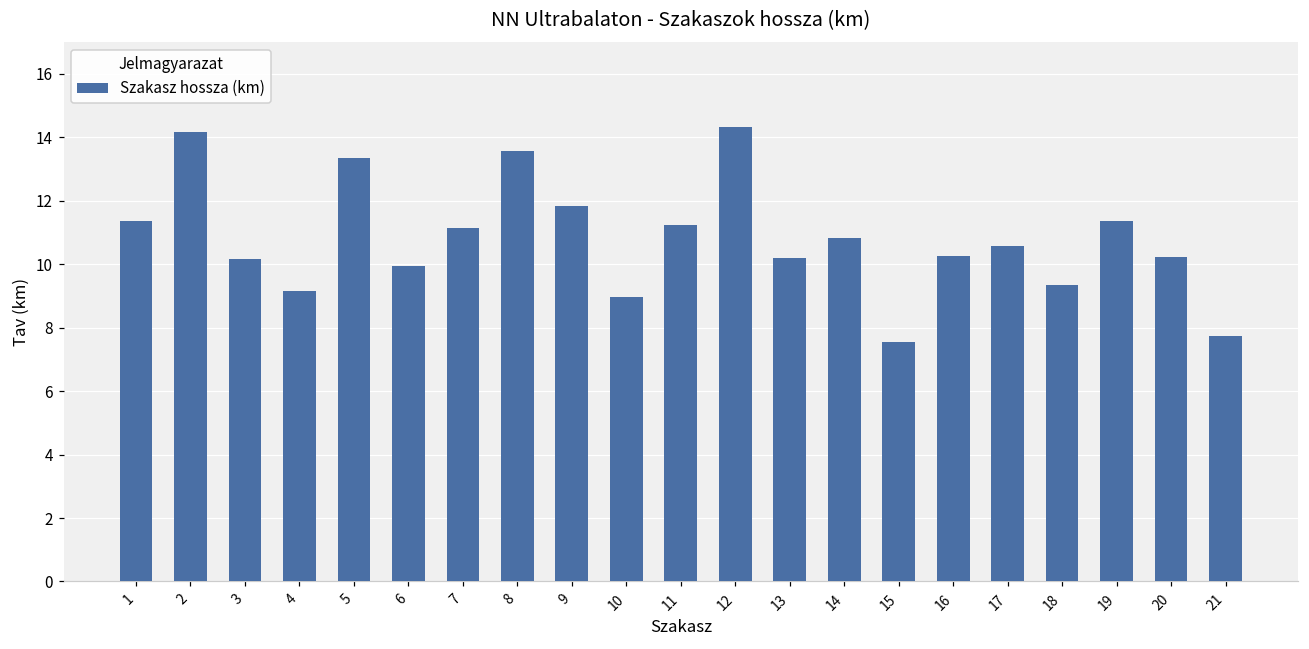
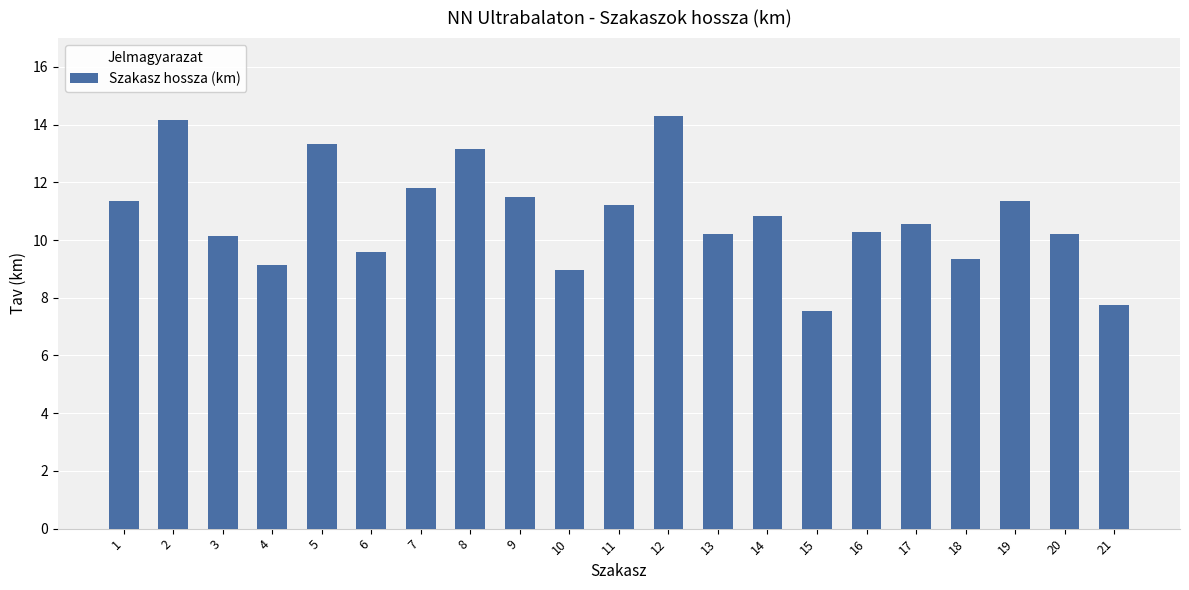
6: 9.9 -> 9.6
7: 11.2 -> 11.8
8: 13.6 -> 13.2
9: 11.8 -> 11.5
